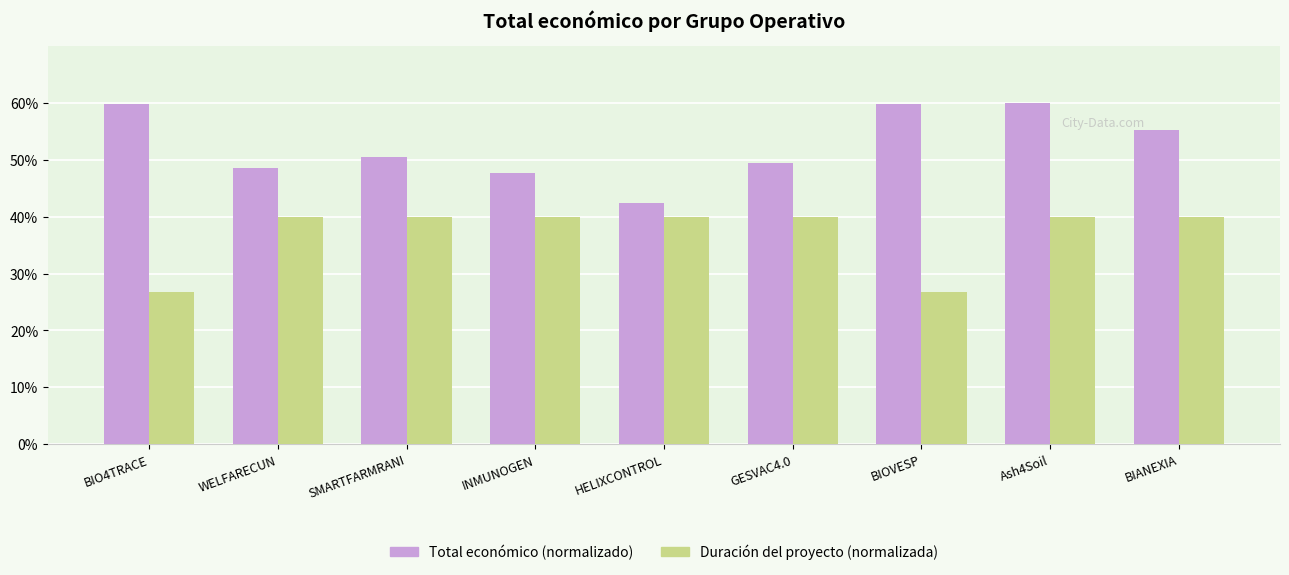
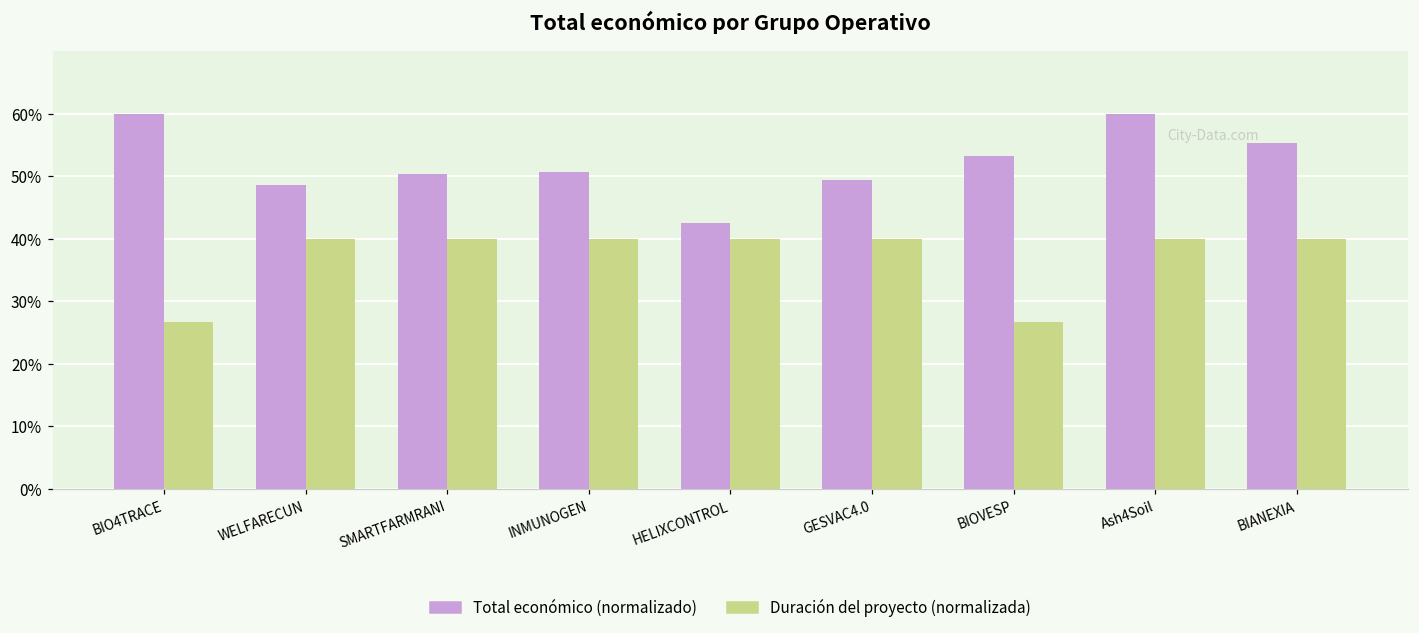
Total económico (normalizado), INMUNOGEN: 48% -> 51%
Total económico (normalizado), BIOVESP: 60% -> 53%
